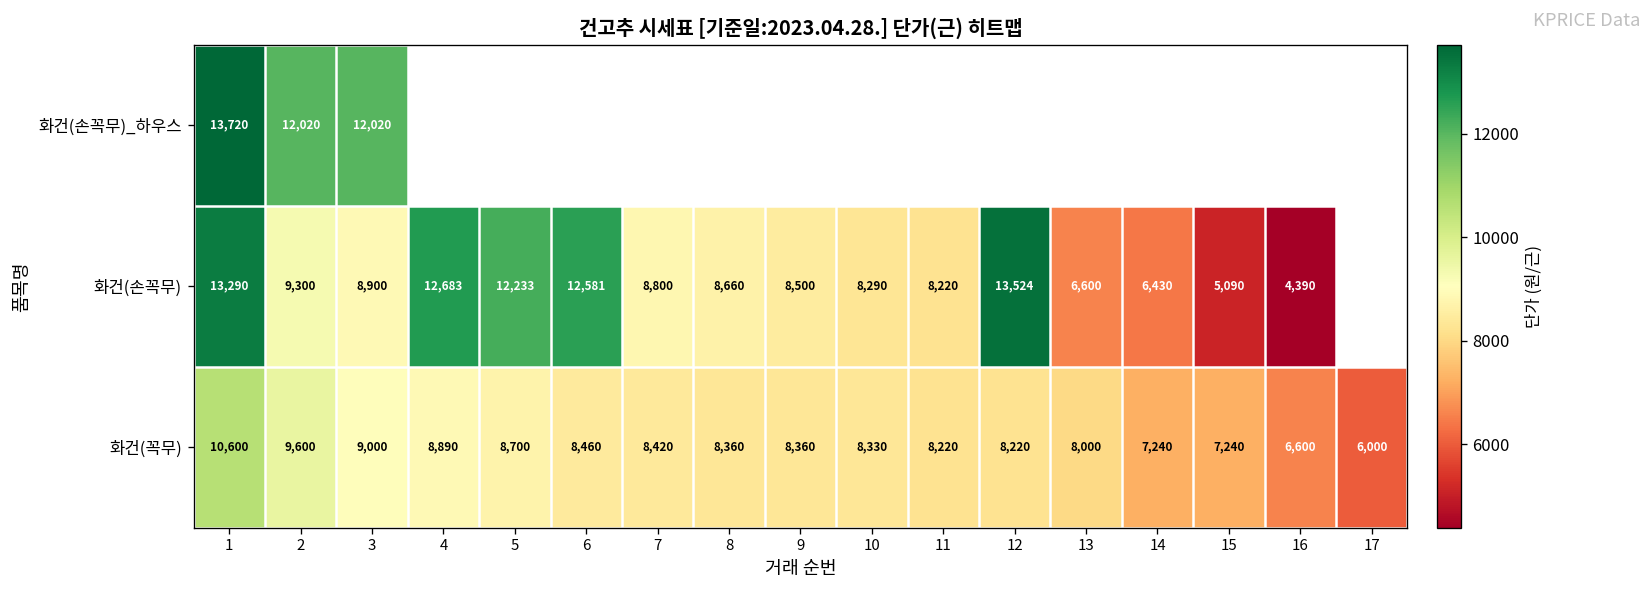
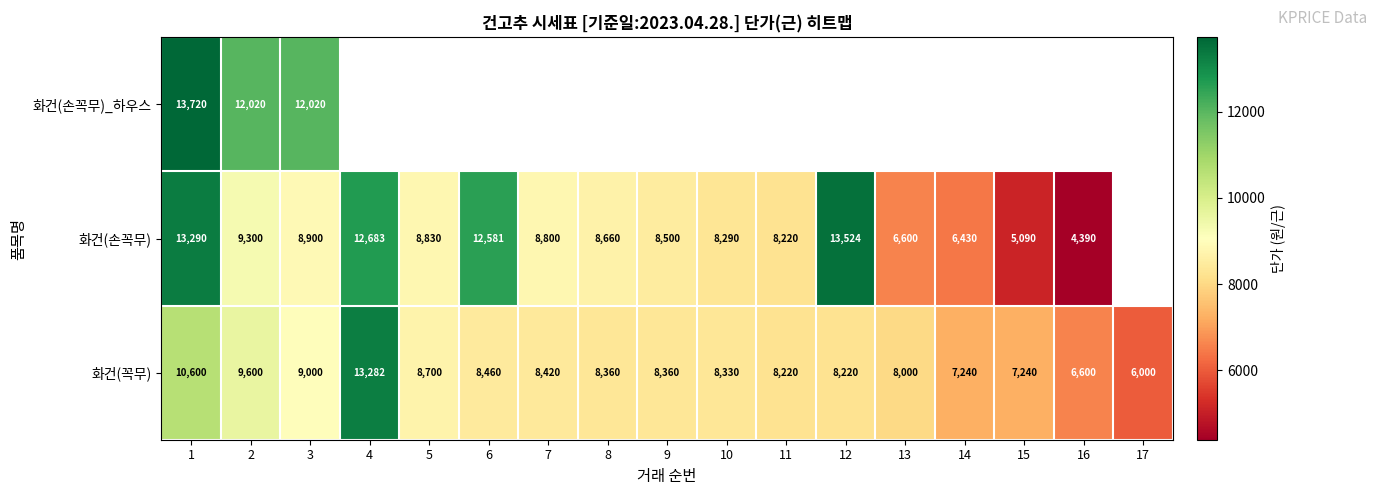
화건(손꼭무), 5: 12,233 -> 8,830
화건(꼭무), 4: 8,890 -> 13,282
